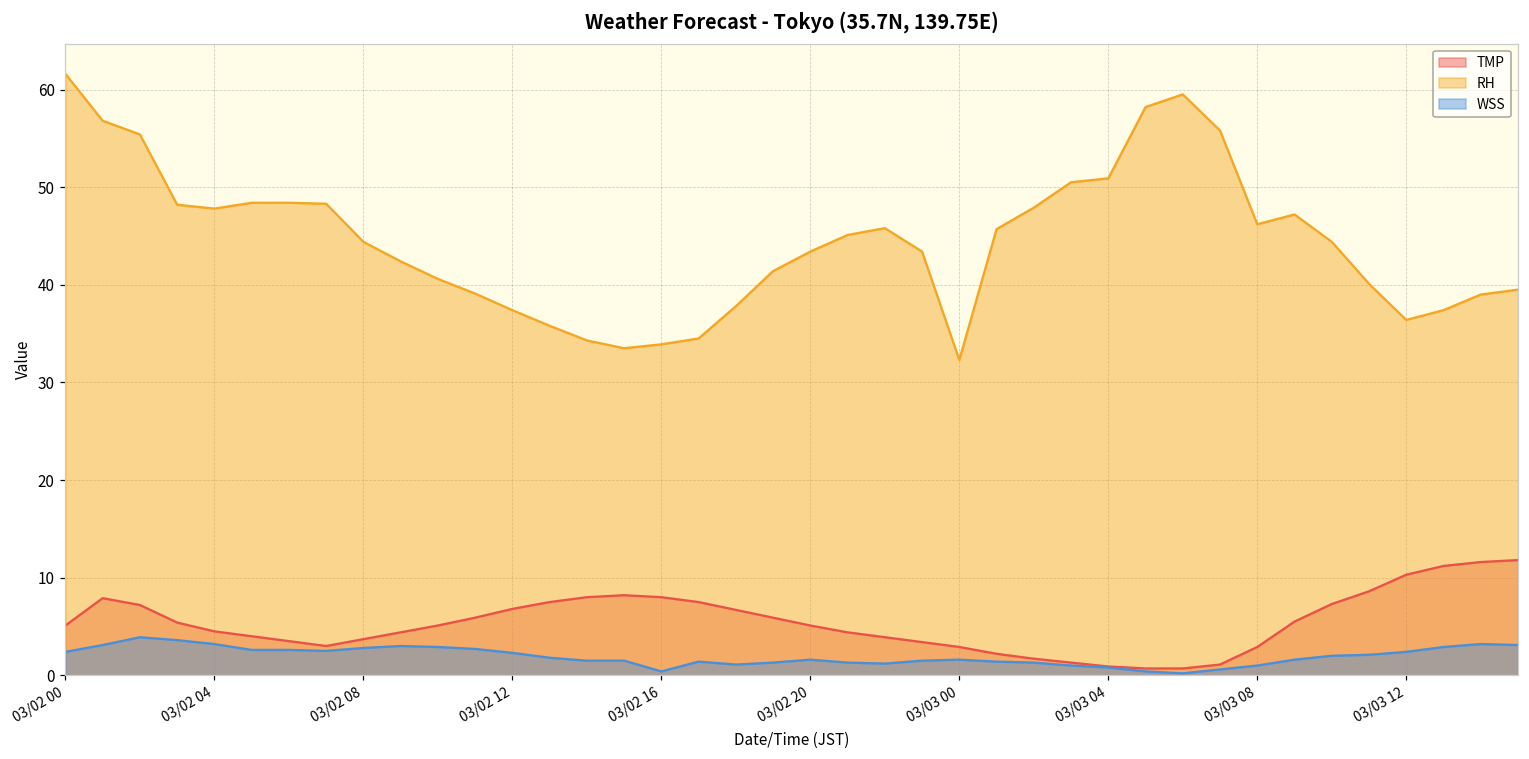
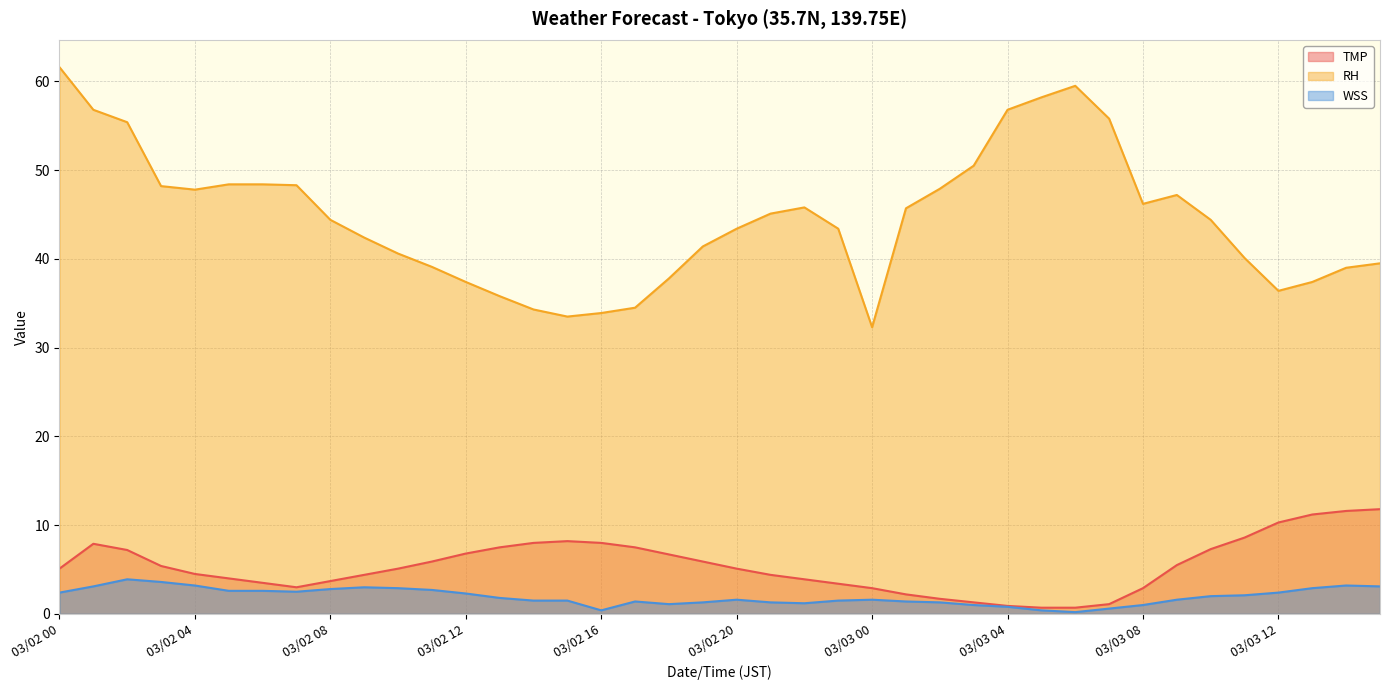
RH, 03/03 04: 51 -> 57
